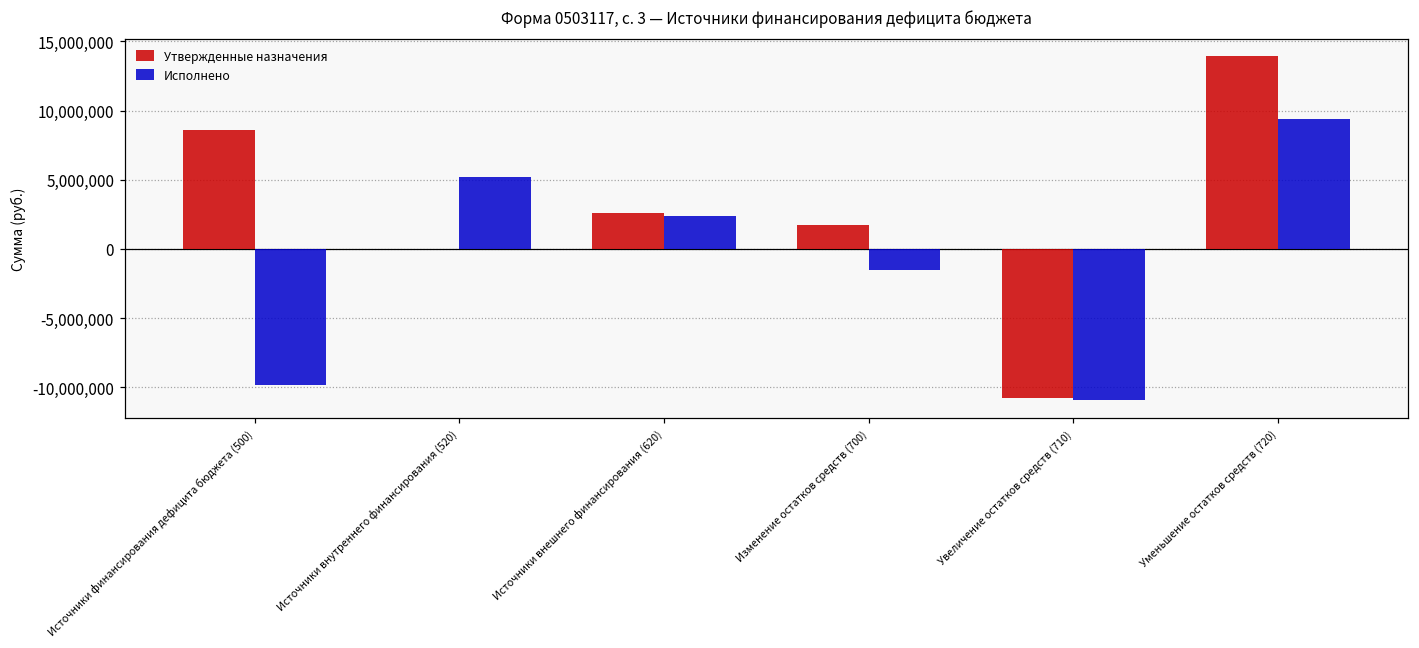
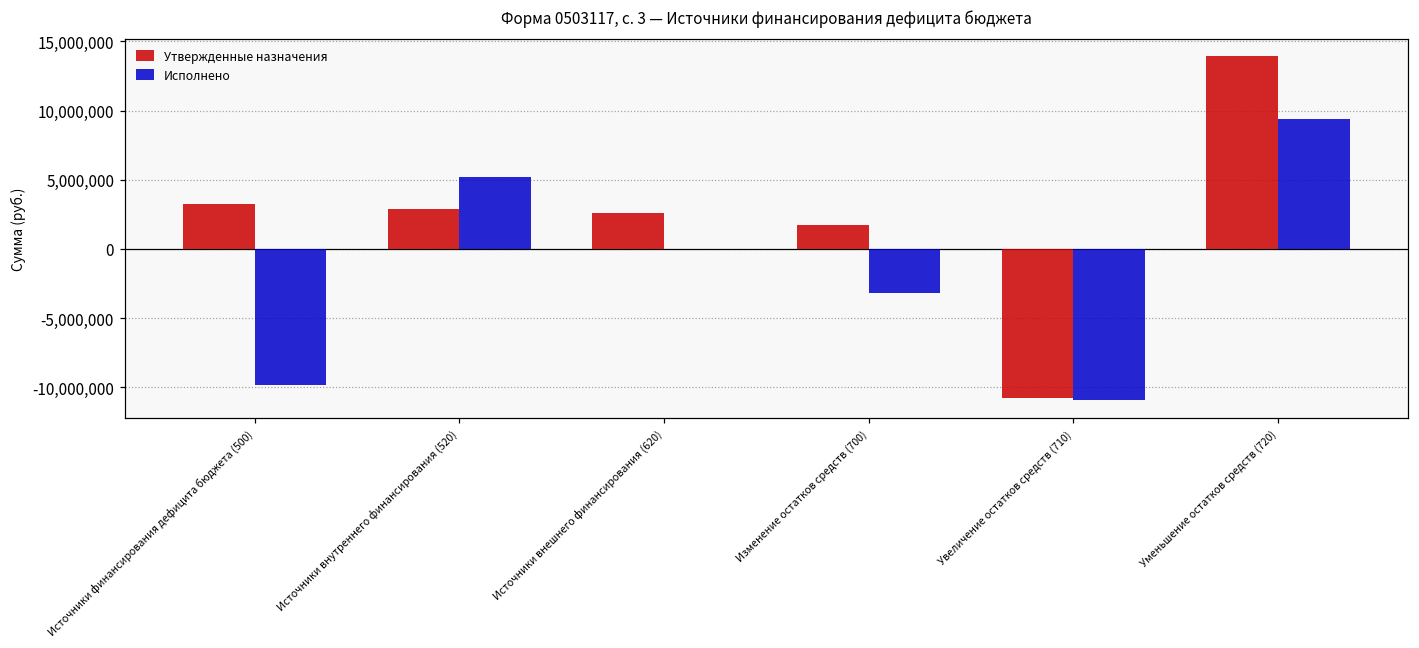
Утвержденные назначения, Источники финансирования дефицита бюджета (500): 8,600,000 -> 3,200,000
Утвержденные назначения, Источники внутреннего финансирования (520): 0 -> 2,900,000
Исполнено, Источники внешнего финансирования (620): 2,400,000 -> 0
Исполнено, Изменение остатков средств (700): -1,500,000 -> -3,200,000
